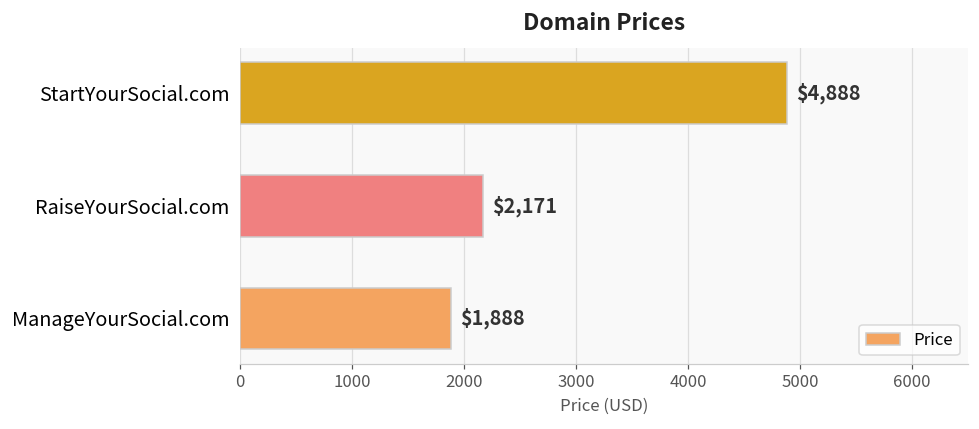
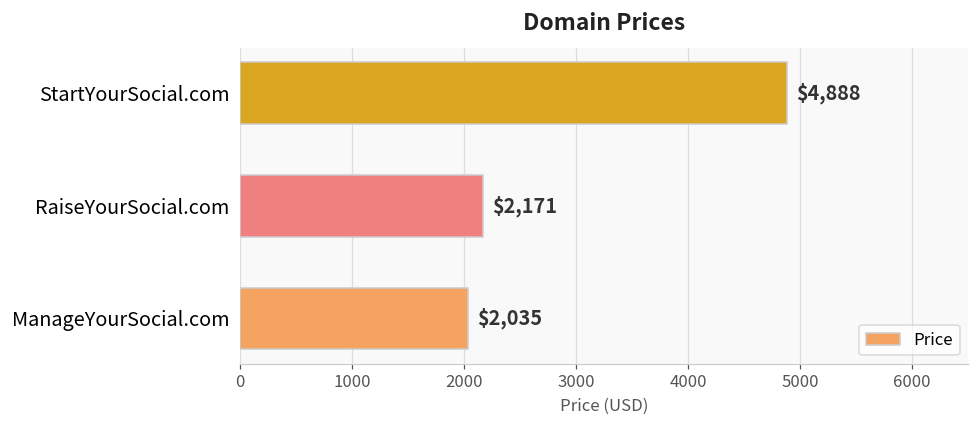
ManageYourSocial.com: $1,888 -> $2,035
